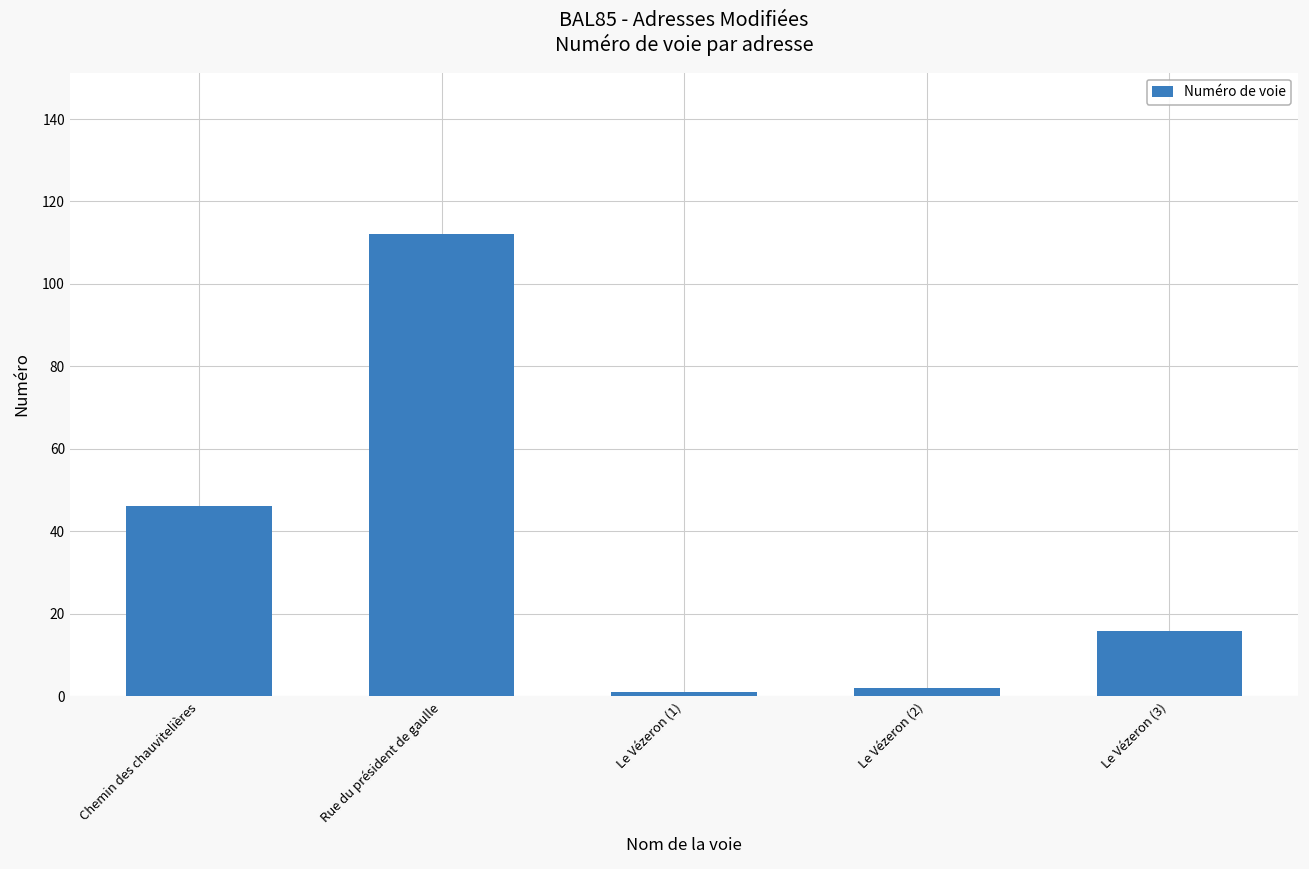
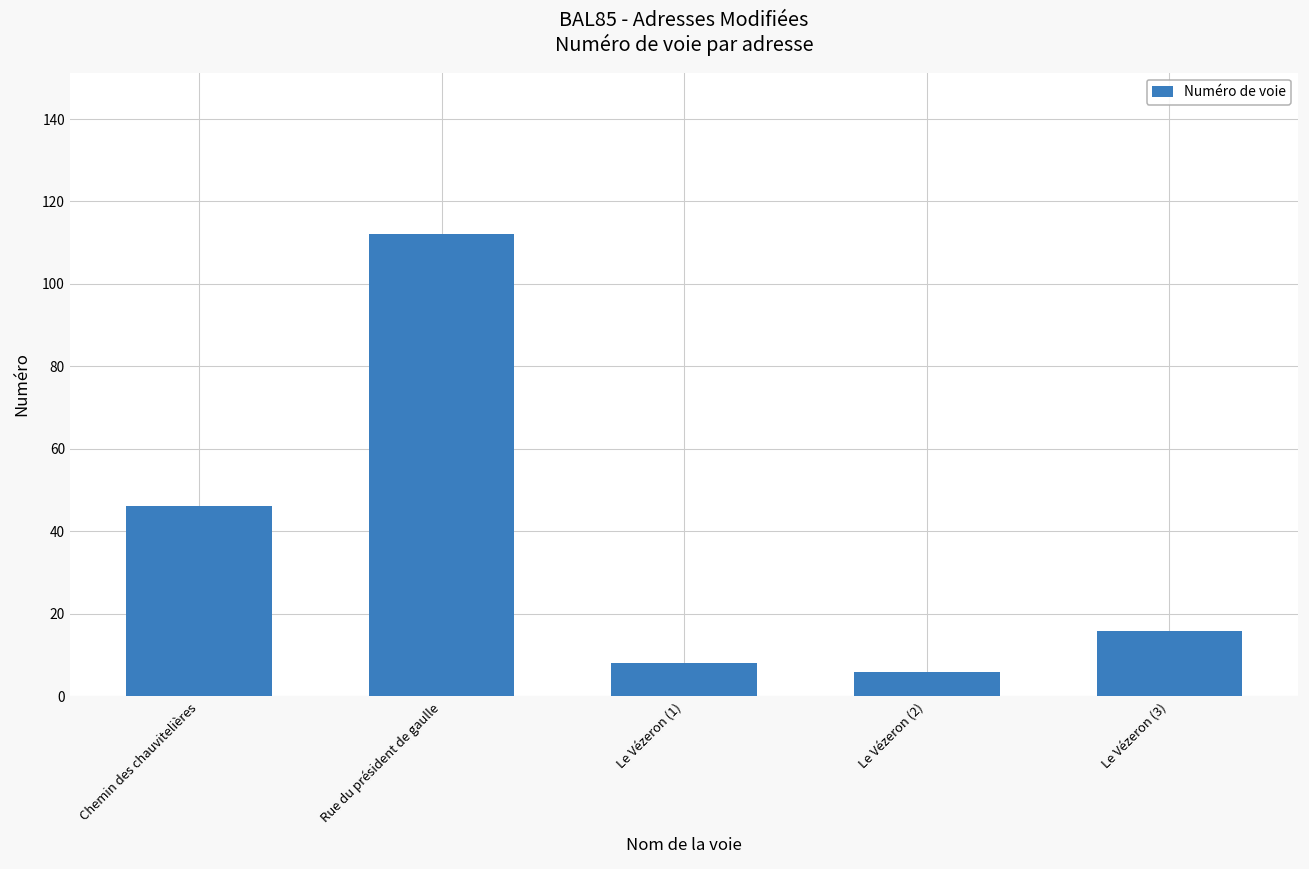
Le Vézeron (1): 1 -> 8
Le Vézeron (2): 2 -> 6
